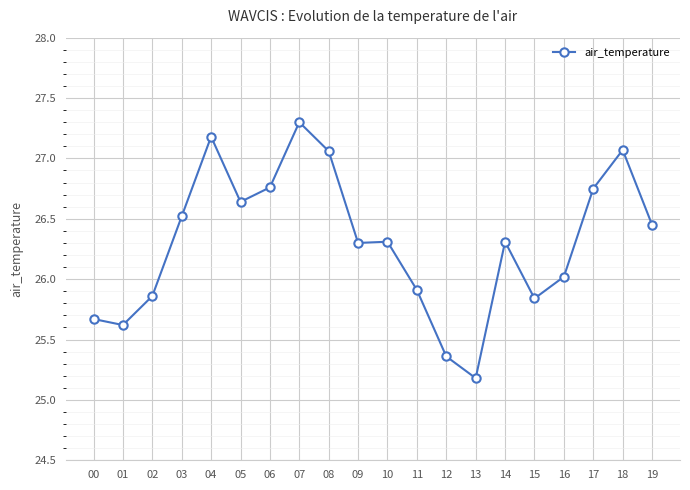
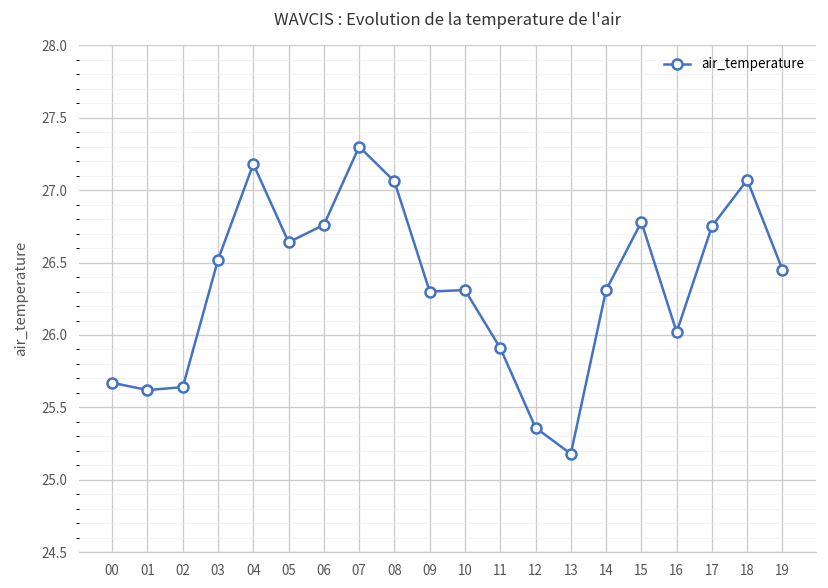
02: 25.86 -> 25.64
15: 25.84 -> 26.78
